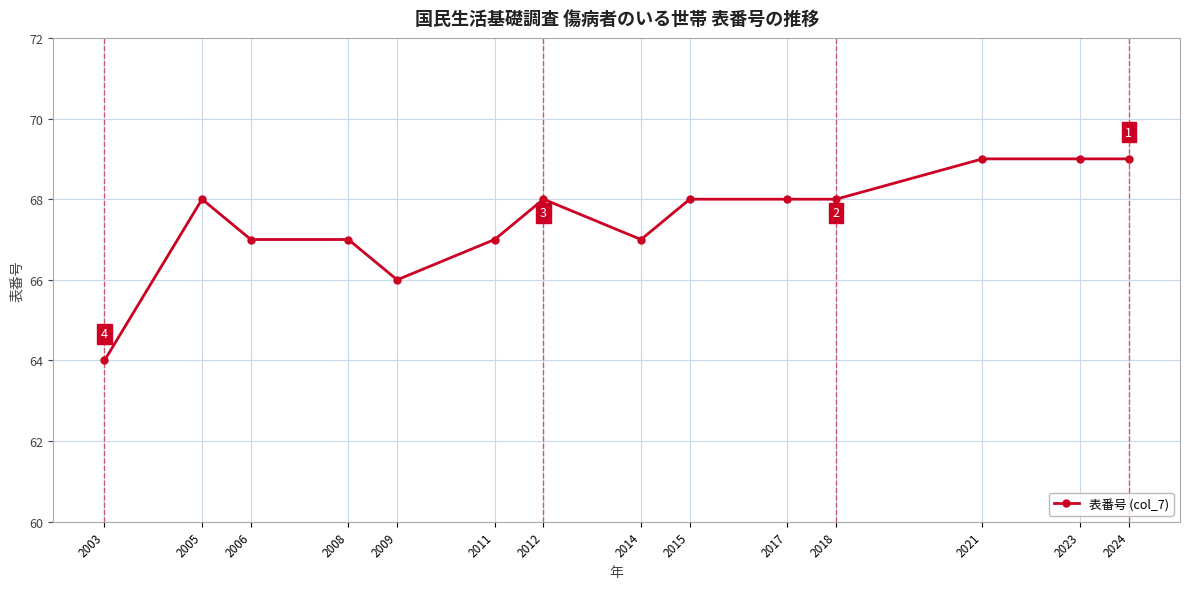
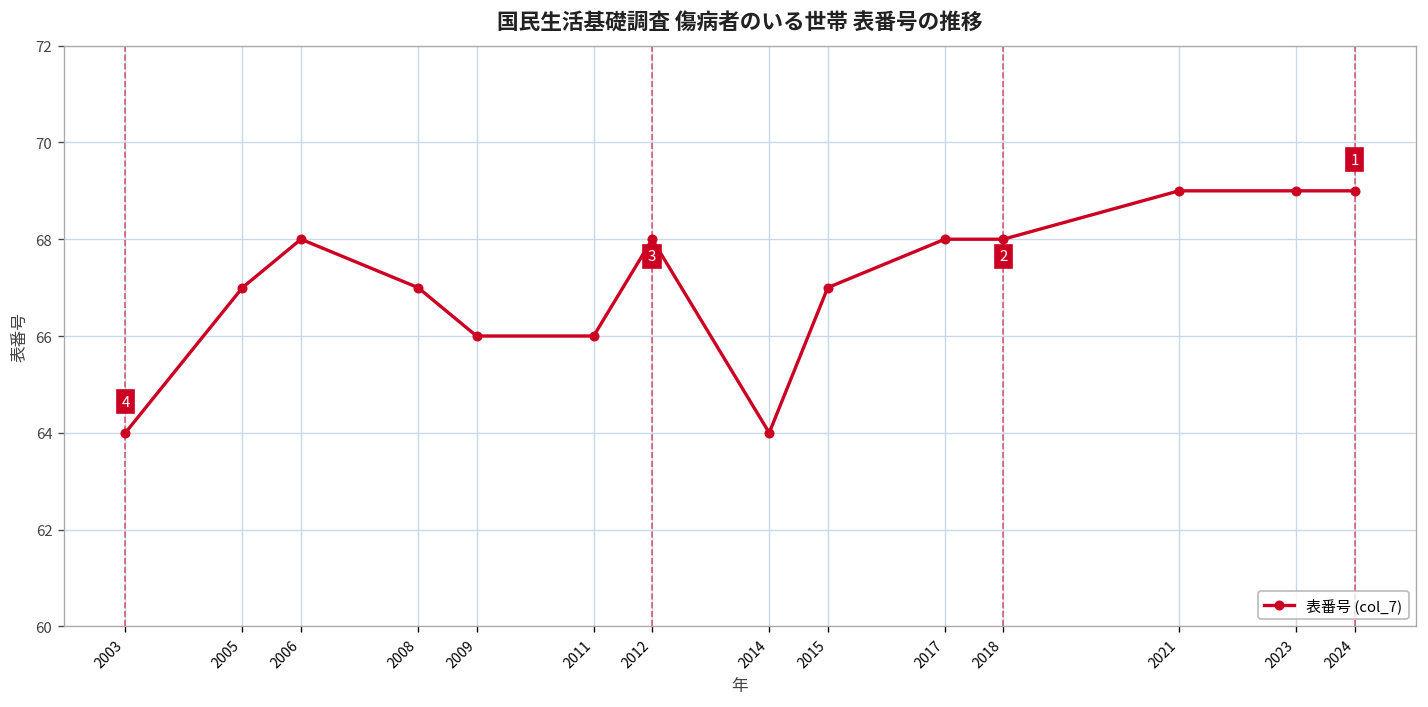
2005: 68 -> 67
2006: 67 -> 68
2011: 67 -> 66
2014: 67 -> 64
2015: 68 -> 67
